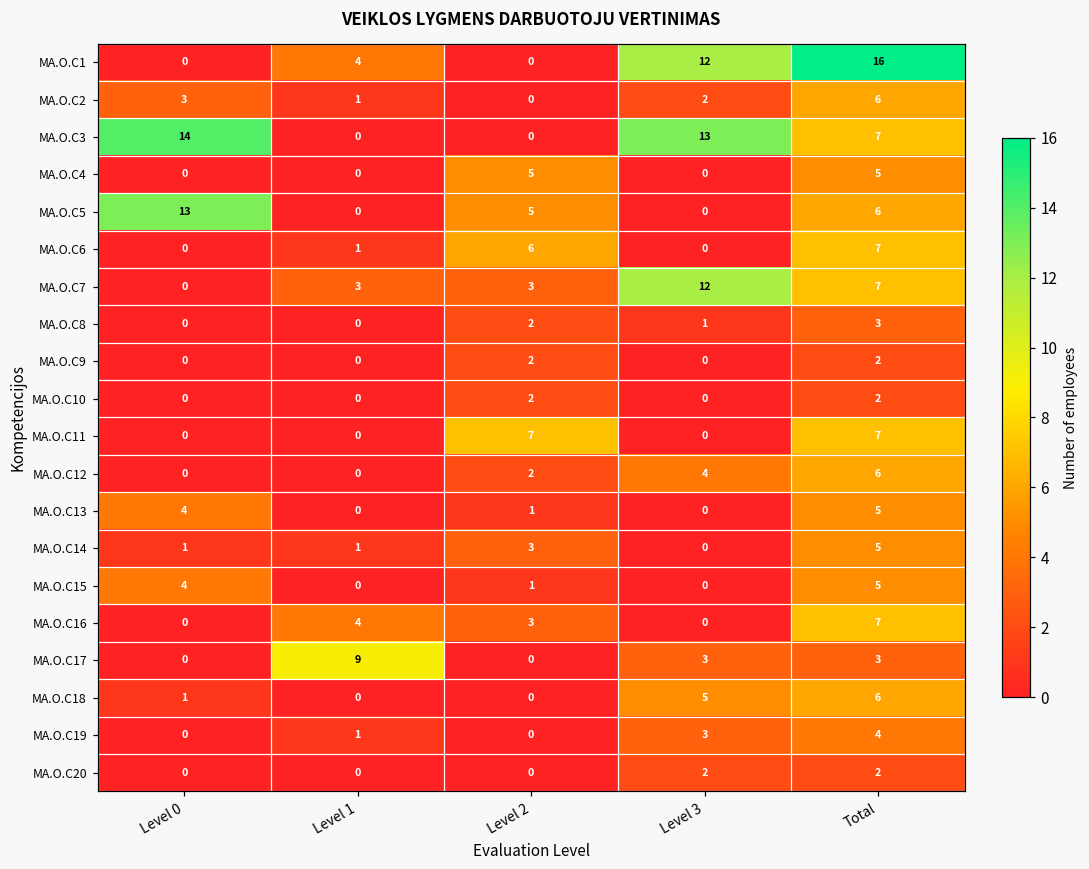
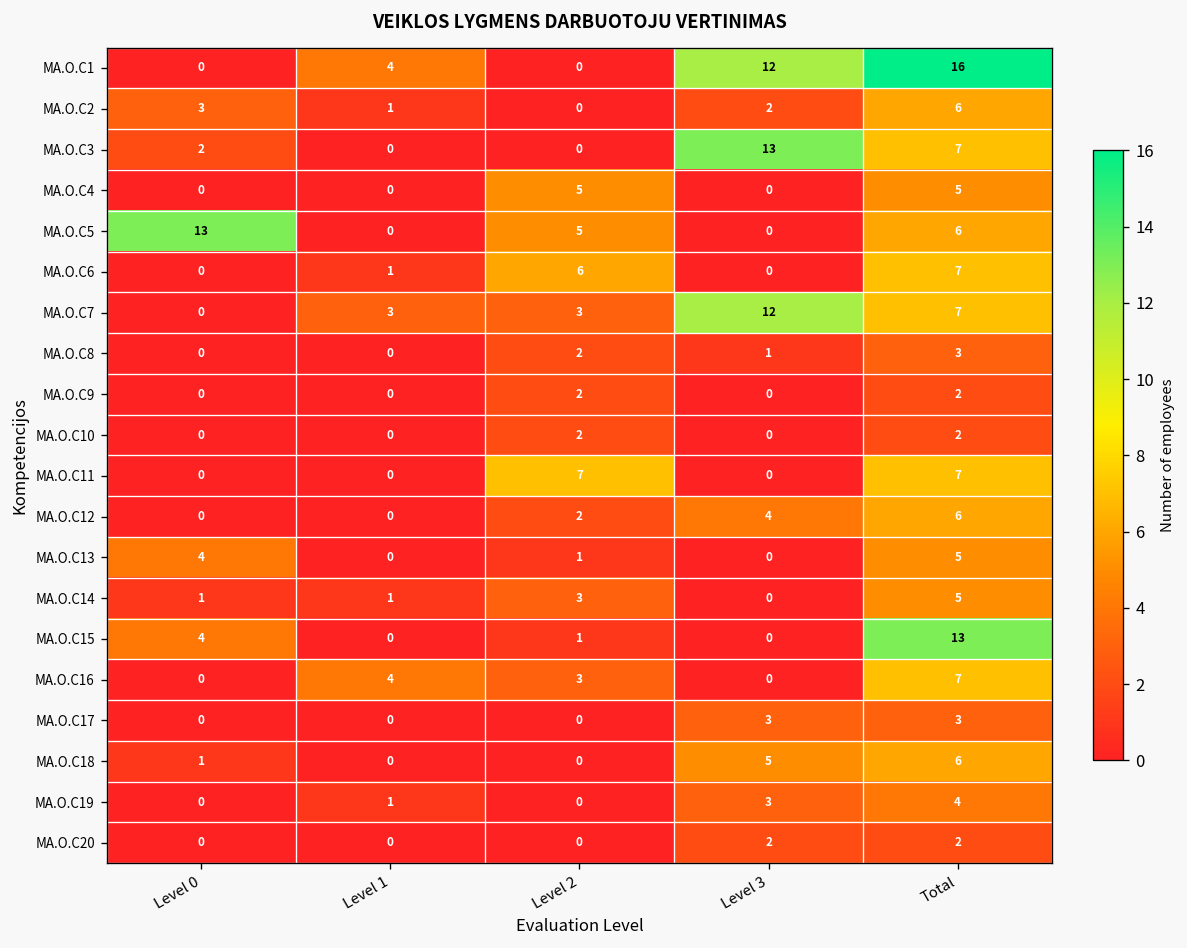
MA.O.C3, Level 0: 14 -> 2
MA.O.C15, Total: 5 -> 13
MA.O.C17, Level 1: 9 -> 0
